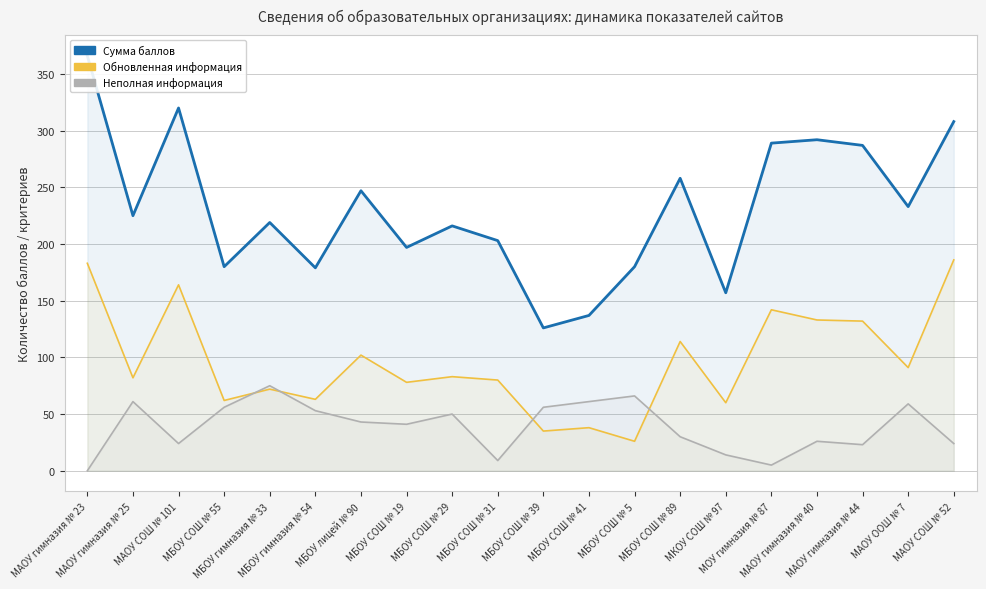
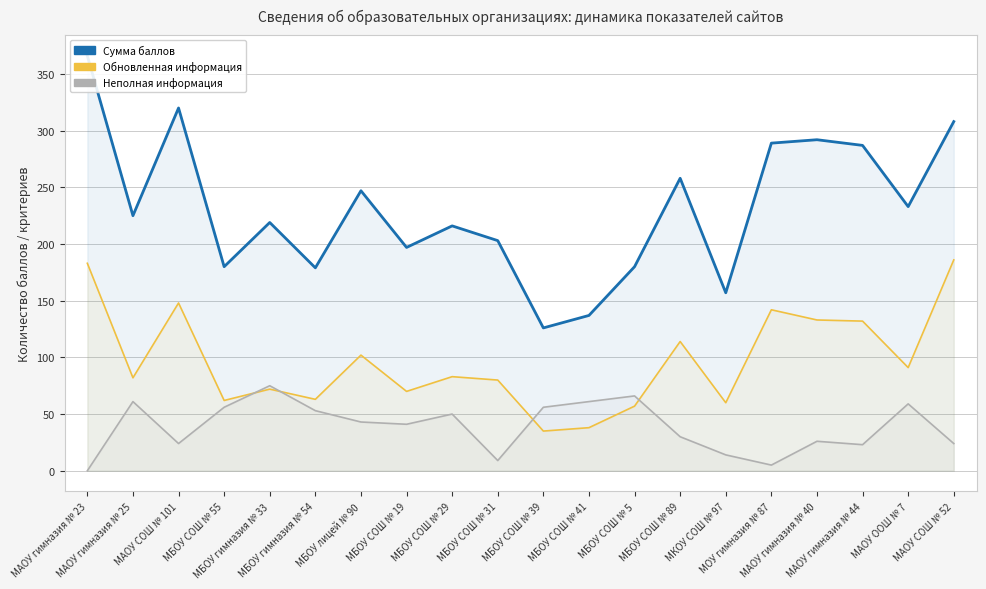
Обновленная информация, МАОУ СОШ № 101: 164 -> 148
Обновленная информация, МБОУ СОШ № 19: 78 -> 70
Обновленная информация, МБОУ СОШ № 5: 26 -> 57
